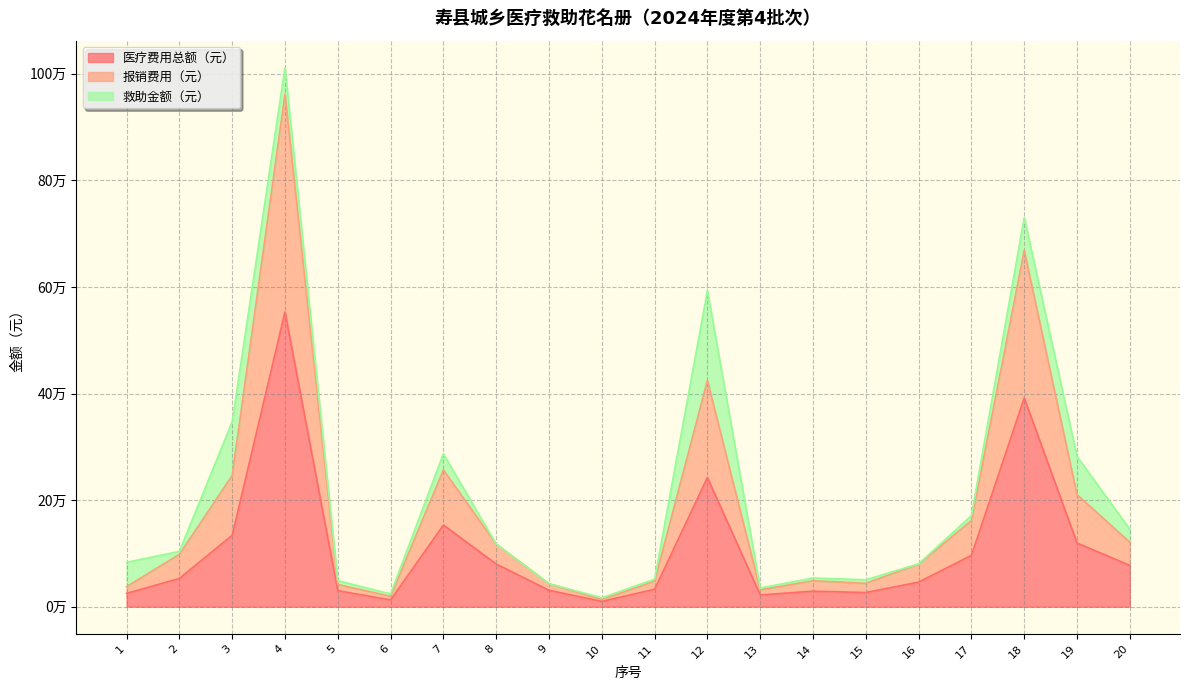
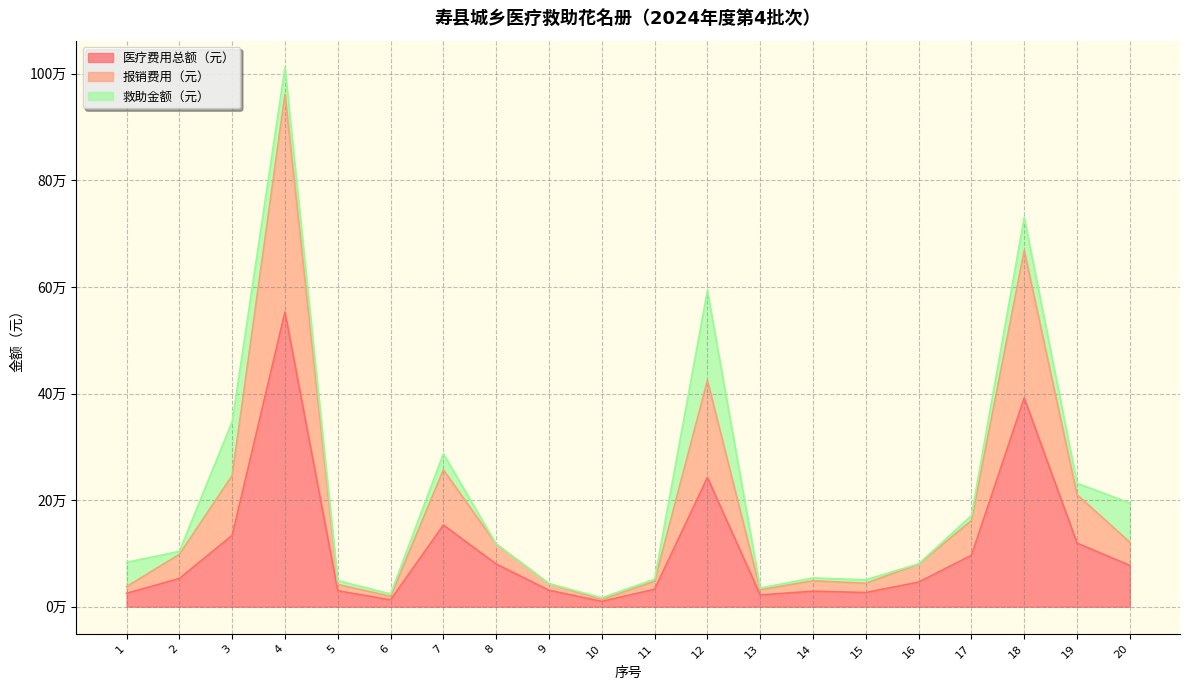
救助金额（元）, 19: 7万 -> 2万
救助金额（元）, 20: 2万 -> 7万
